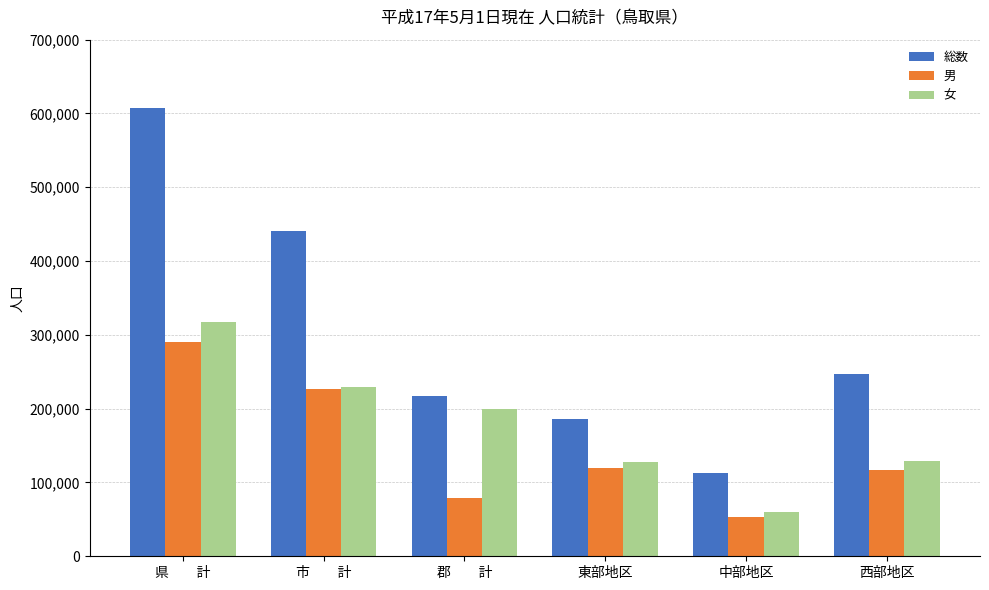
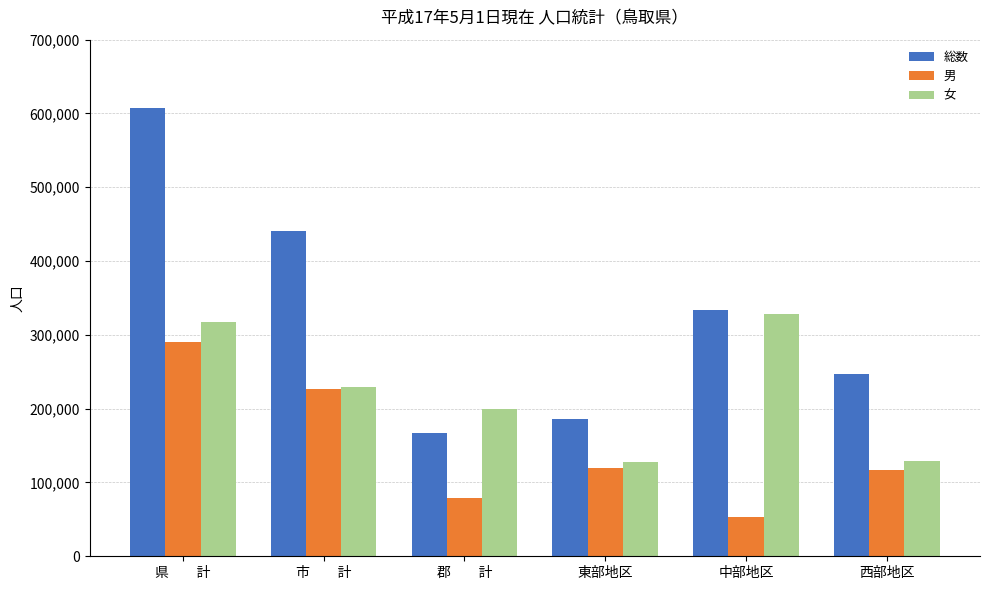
総数, 郡 計: 220,000 -> 170,000
総数, 中部地区: 110,000 -> 330,000
女, 中部地区: 60,000 -> 330,000
